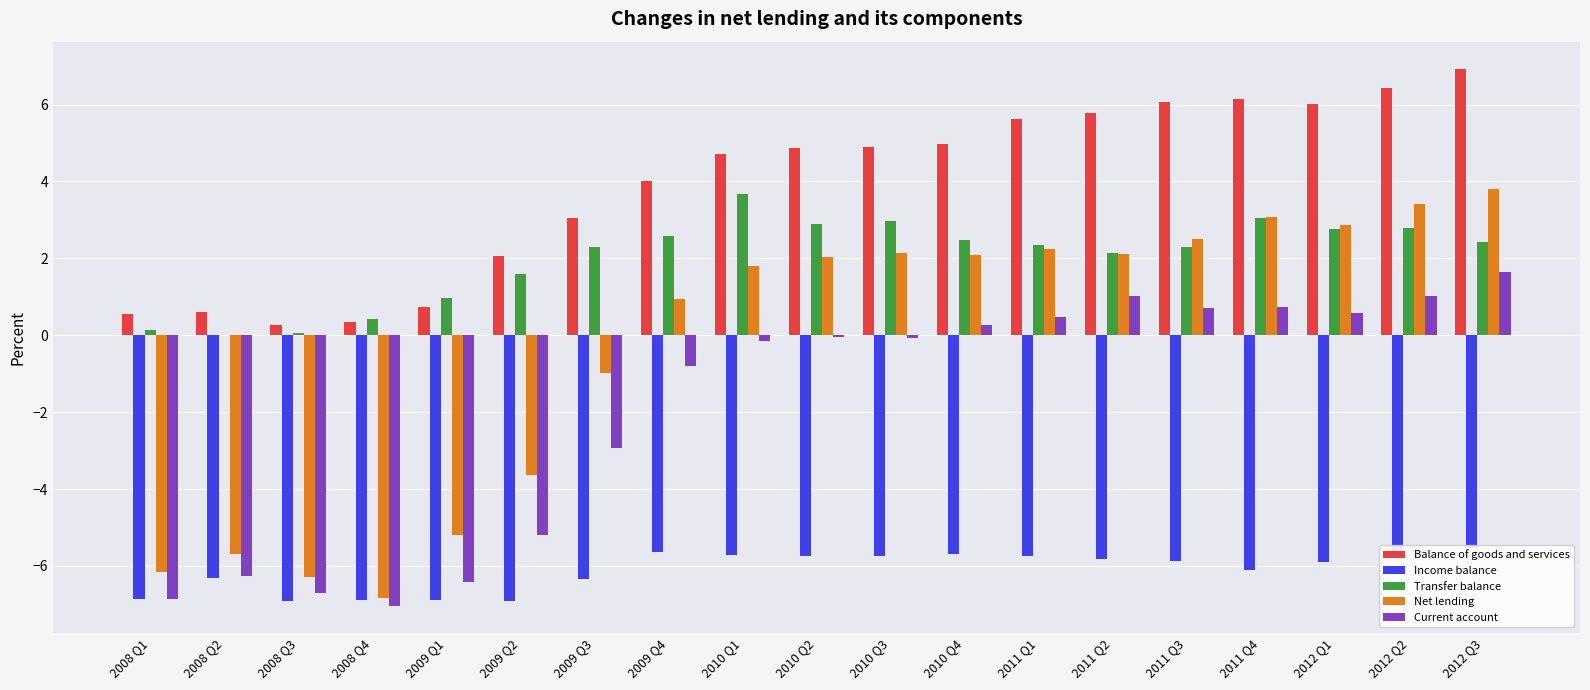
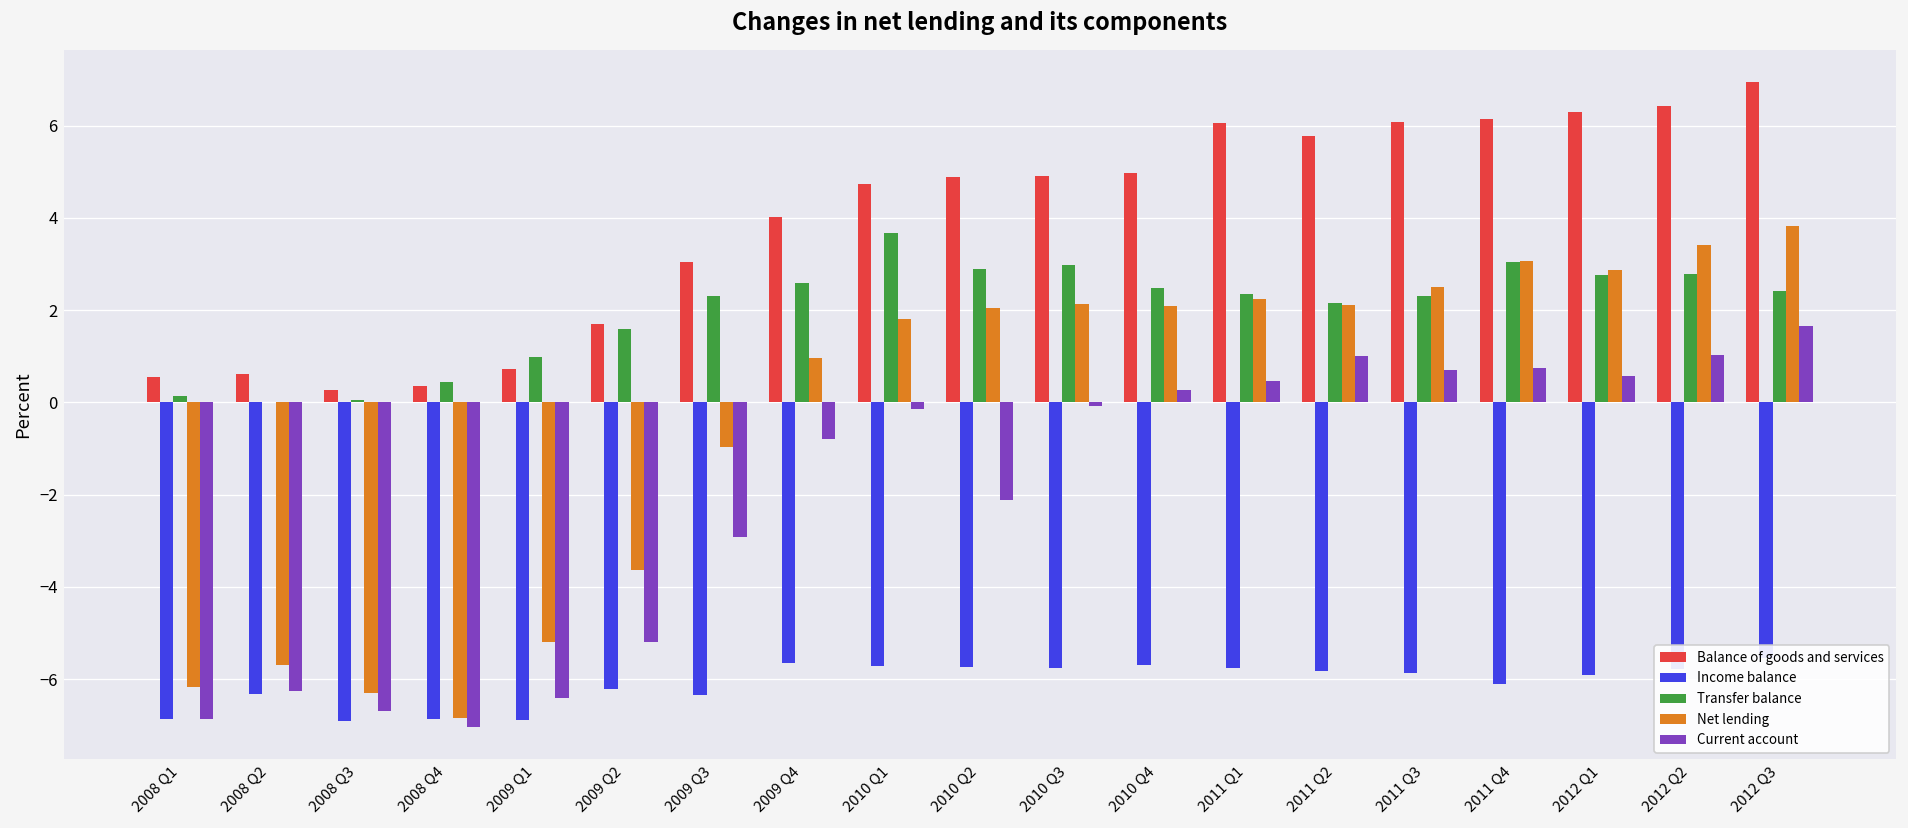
Balance of goods and services, 2009 Q2: 2.1 -> 1.7
Income balance, 2009 Q2: -6.9 -> -6.2
Current account, 2010 Q2: -0.1 -> -2.1
Balance of goods and services, 2011 Q1: 5.6 -> 6.1
Balance of goods and services, 2012 Q1: 6.0 -> 6.3
